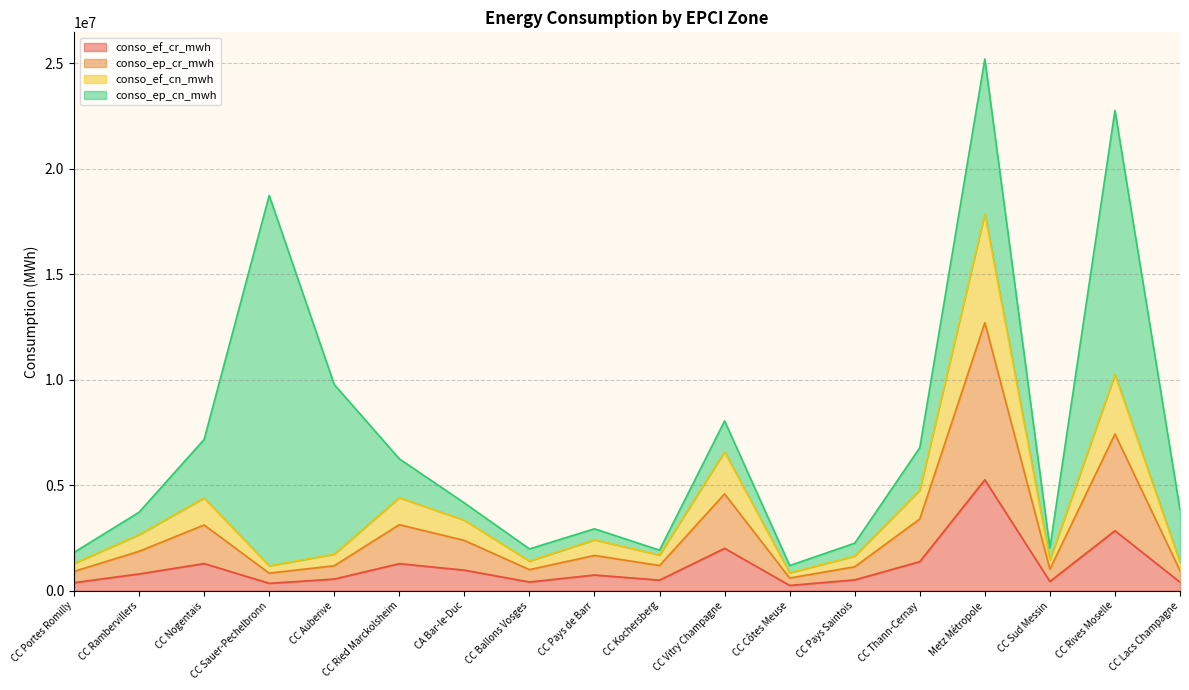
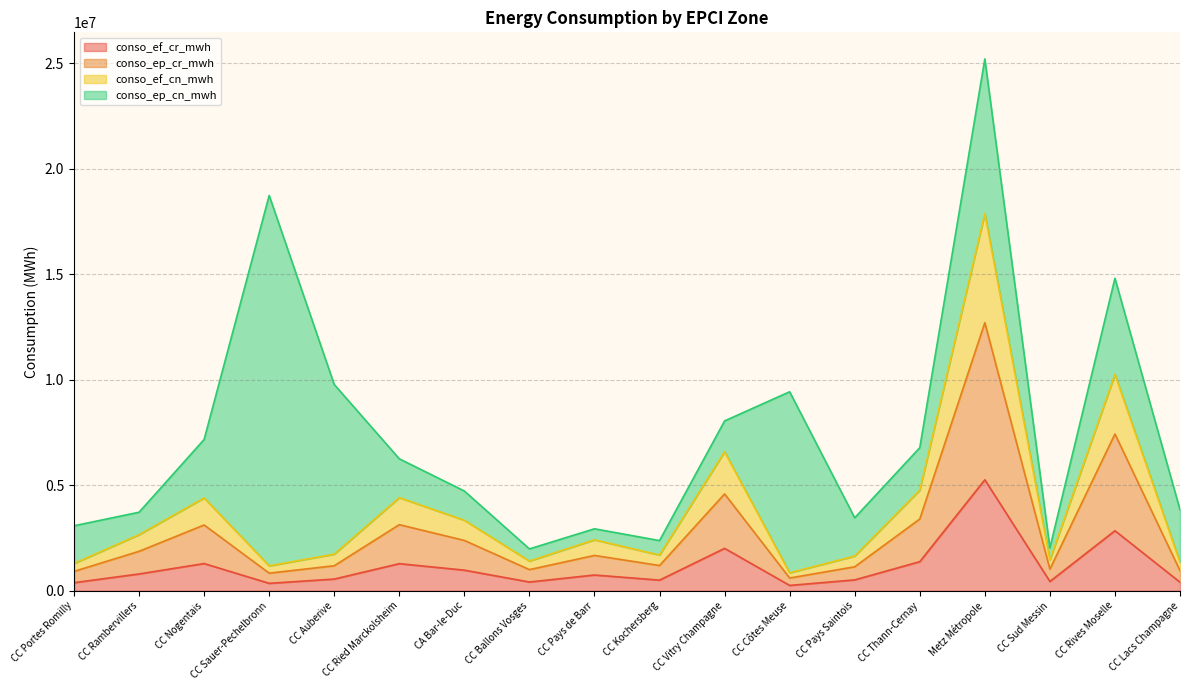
conso_ep_cn_mwh, CC Portes Romilly: 500000 -> 1800000
conso_ep_cn_mwh, CA Bar-le-Duc: 800000 -> 1400000
conso_ep_cn_mwh, CC Kochersberg: 200000 -> 700000
conso_ep_cn_mwh, CC Côtes Meuse: 300000 -> 8600000
conso_ep_cn_mwh, CC Pays Saintois: 600000 -> 1800000
conso_ep_cn_mwh, CC Rives Moselle: 12500000 -> 4600000
